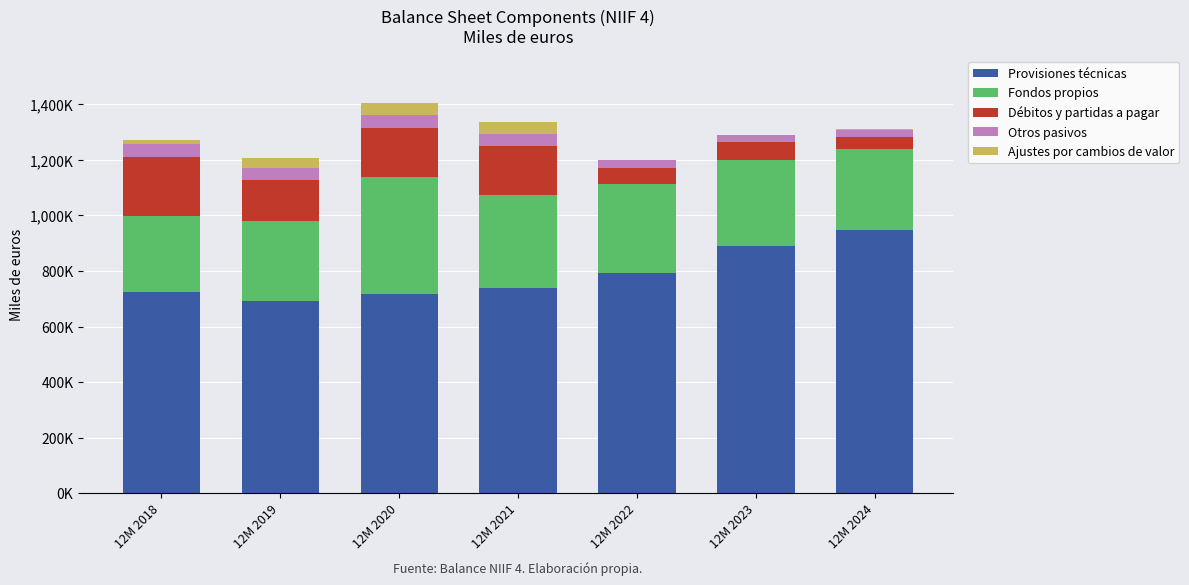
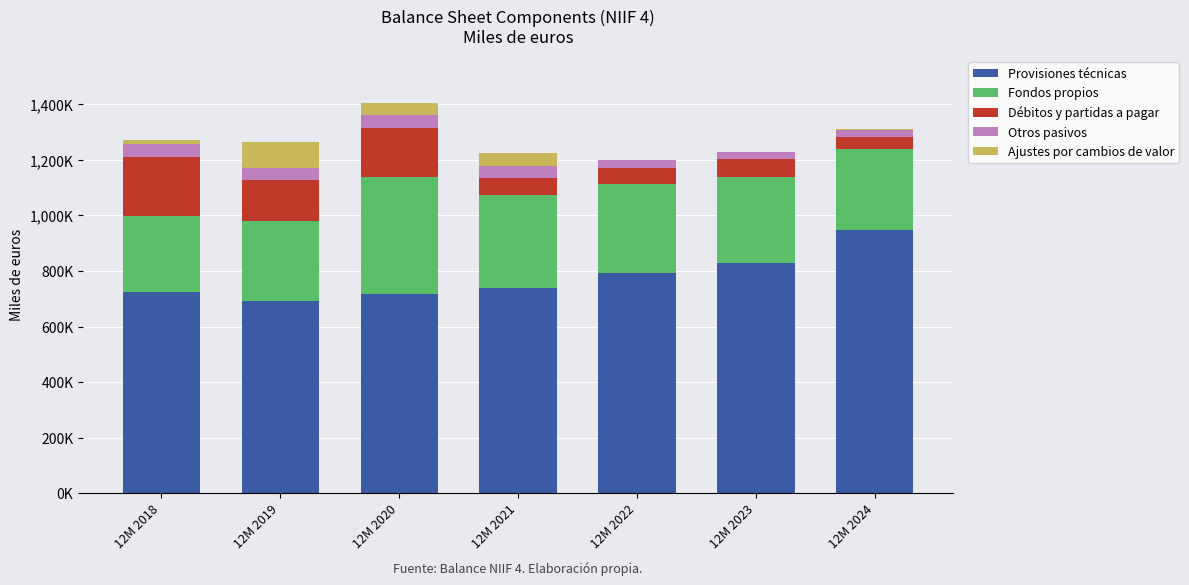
Ajustes por cambios de valor, 12M 2019: 40,000 -> 100,000
Débitos y partidas a pagar, 12M 2021: 180,000 -> 60,000
Provisiones técnicas, 12M 2023: 890,000 -> 830,000
